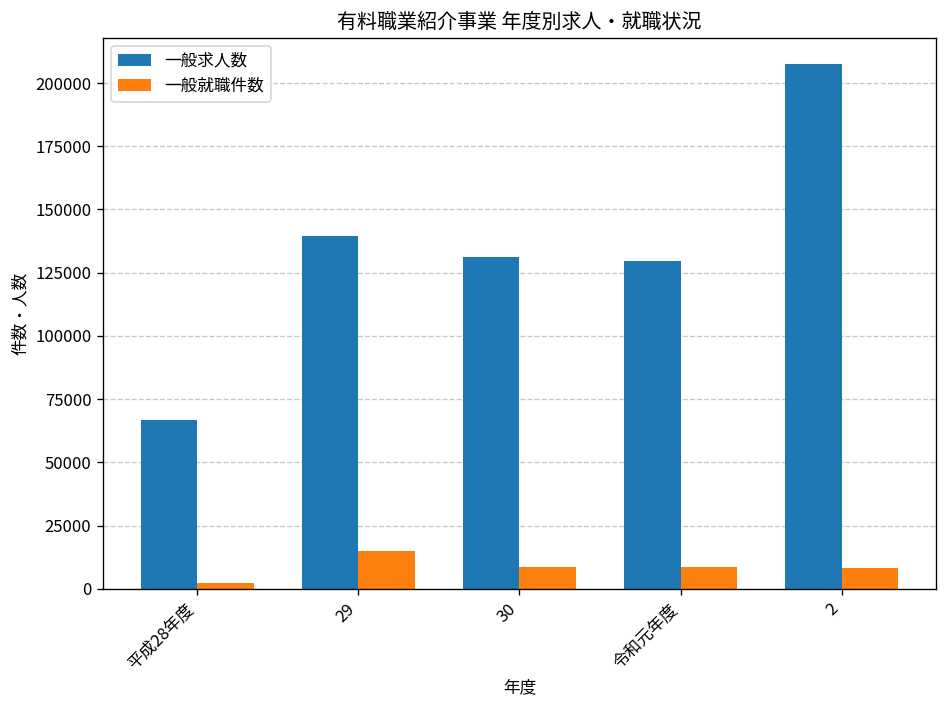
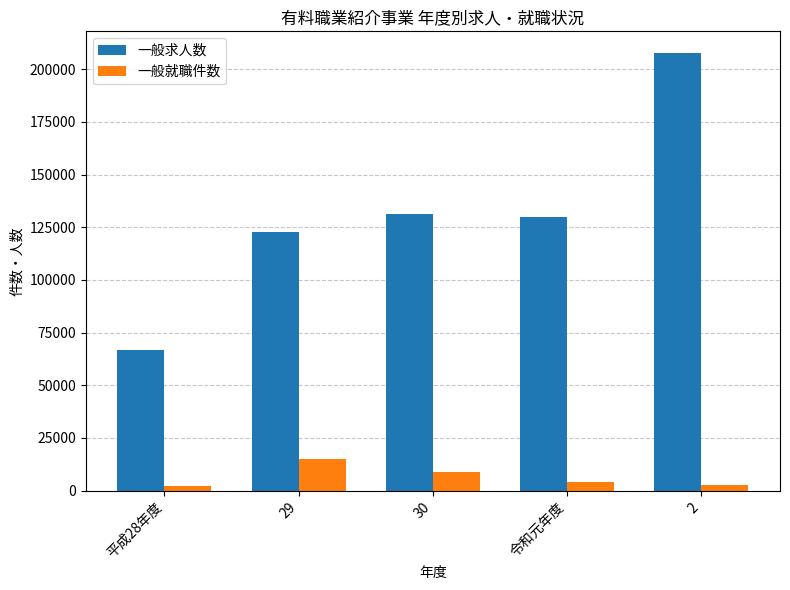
一般求人数, 29: 139000 -> 123000
一般就職件数, 令和元年度: 9000 -> 4000
一般就職件数, 2: 8000 -> 2000
